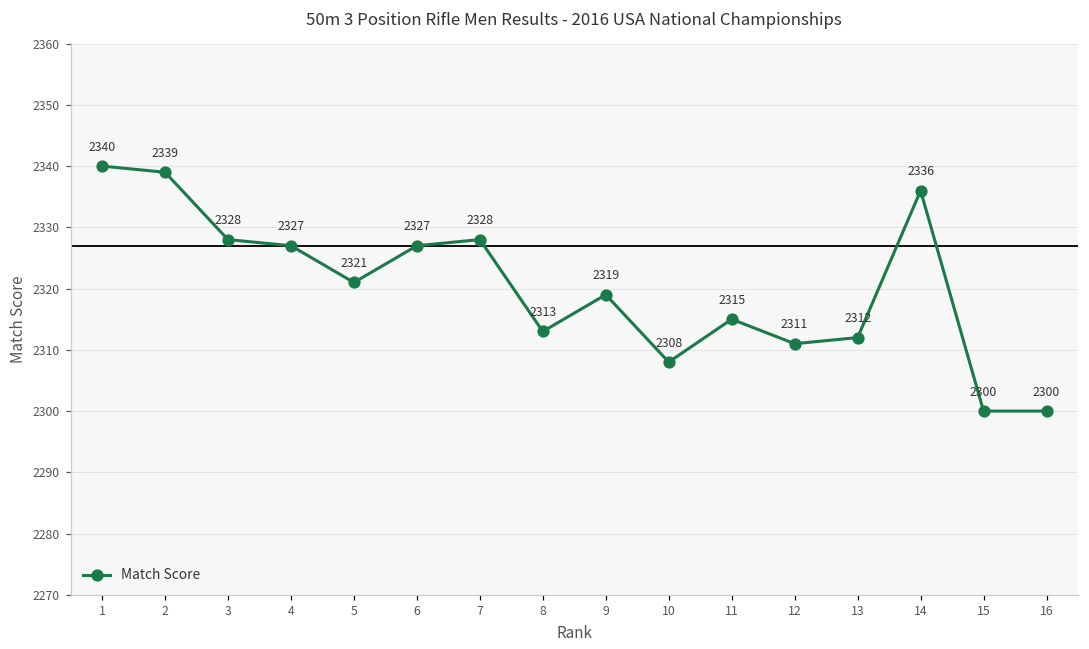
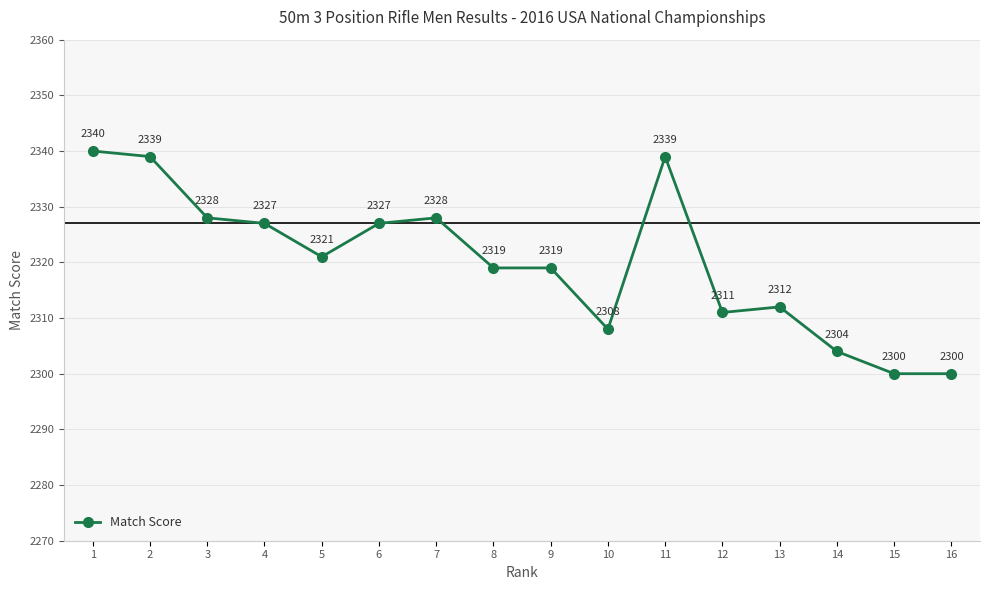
8: 2313 -> 2319
11: 2315 -> 2339
14: 2336 -> 2304
